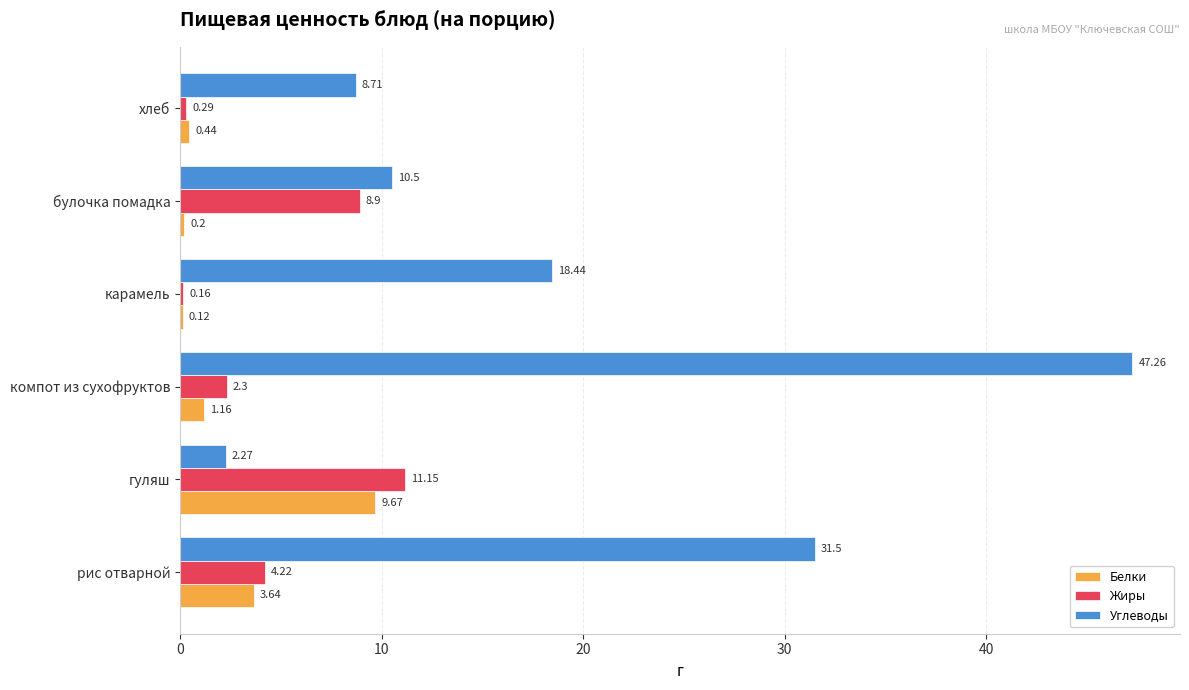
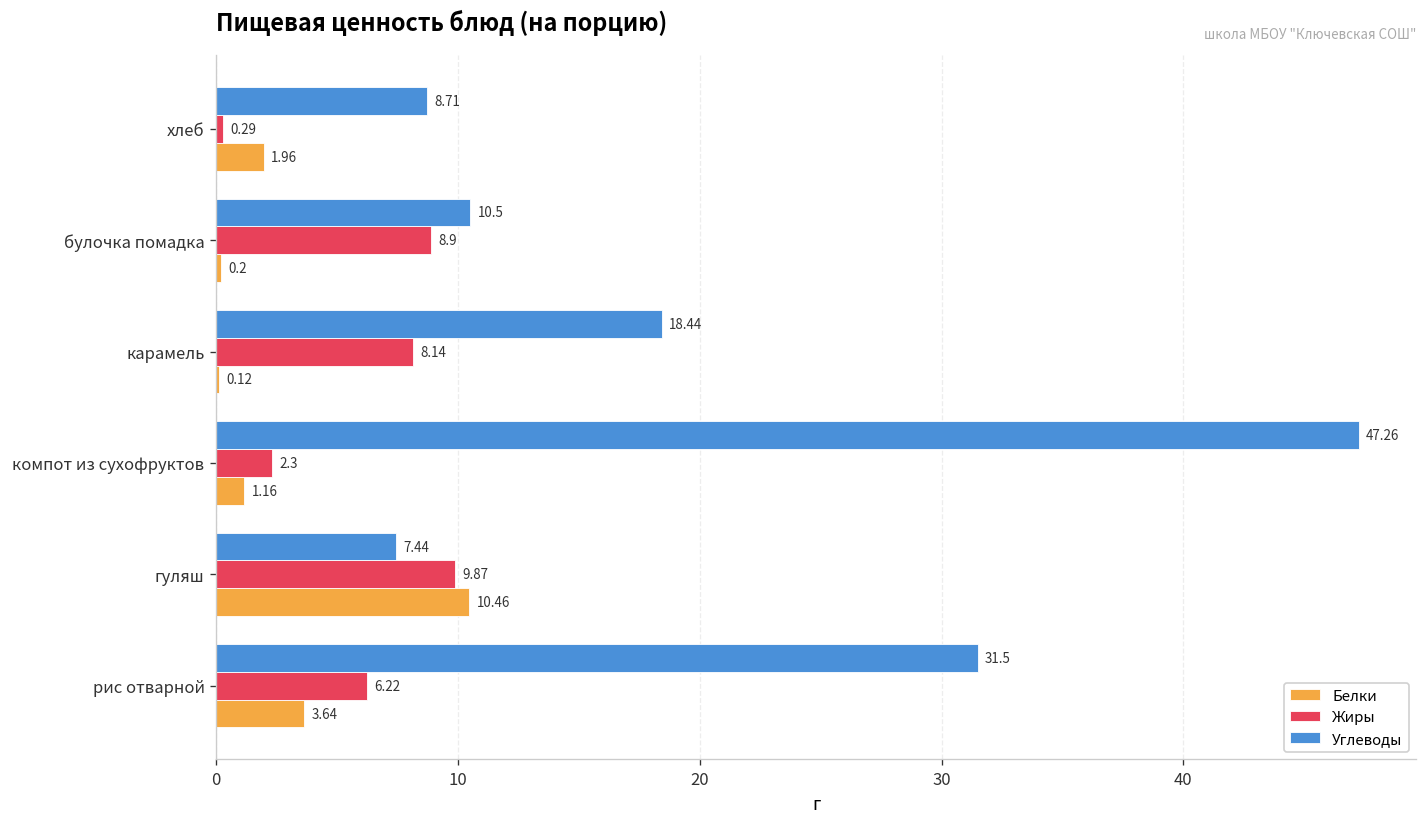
Белки, хлеб: 0.44 -> 1.96
Жиры, карамель: 0.16 -> 8.14
Углеводы, гуляш: 2.27 -> 7.44
Жиры, гуляш: 11.15 -> 9.87
Белки, гуляш: 9.67 -> 10.46
Жиры, рис отварной: 4.22 -> 6.22
